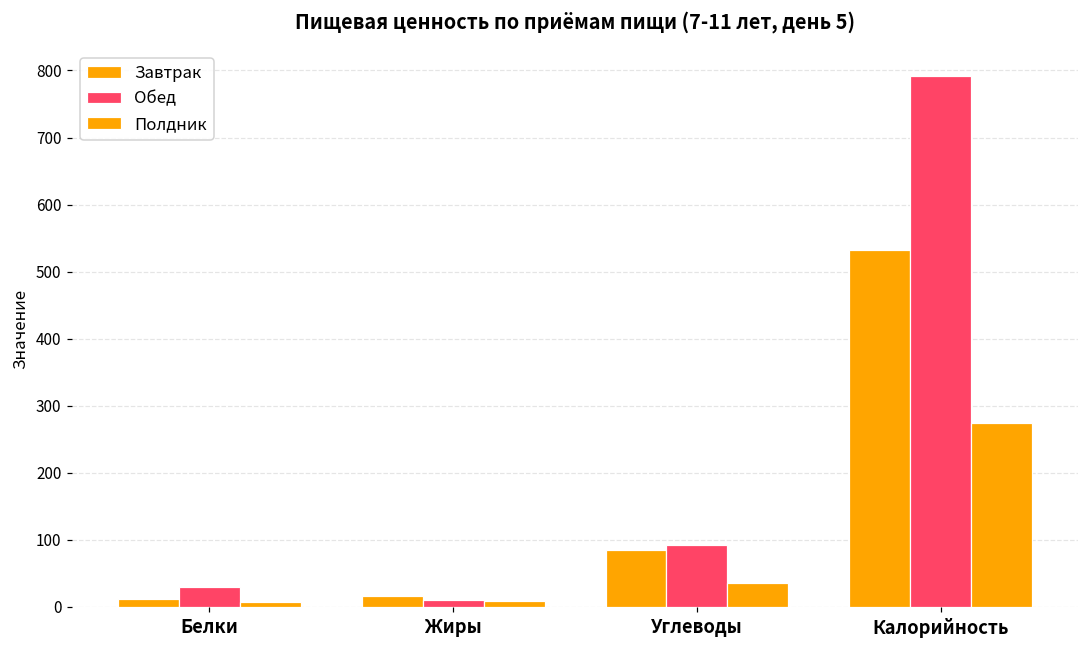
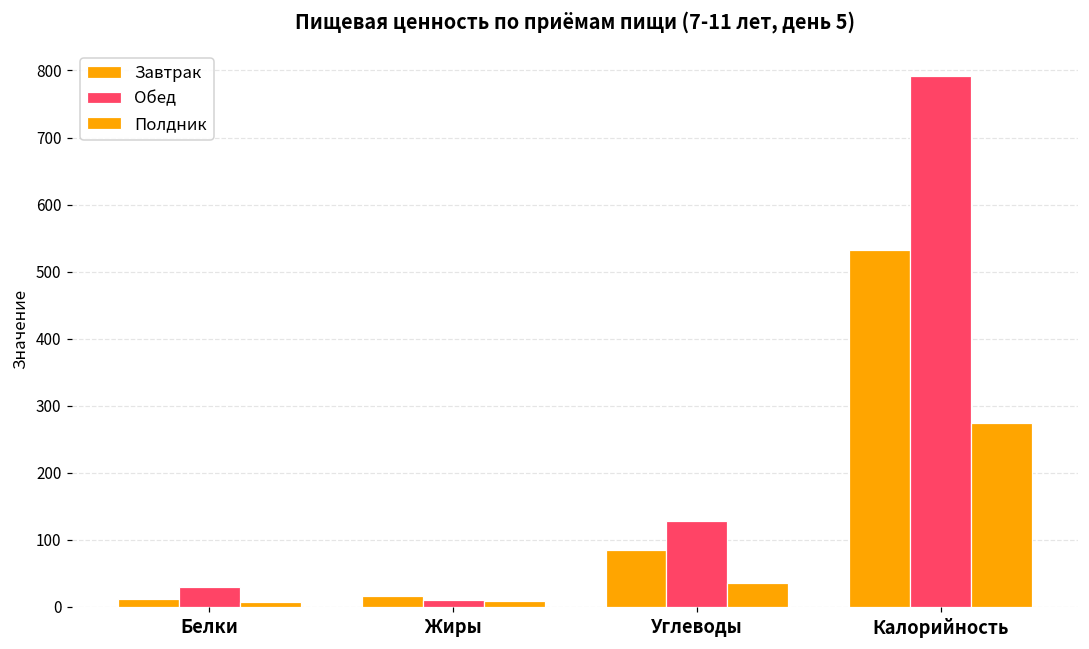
Обед, Углеводы: 90 -> 130
